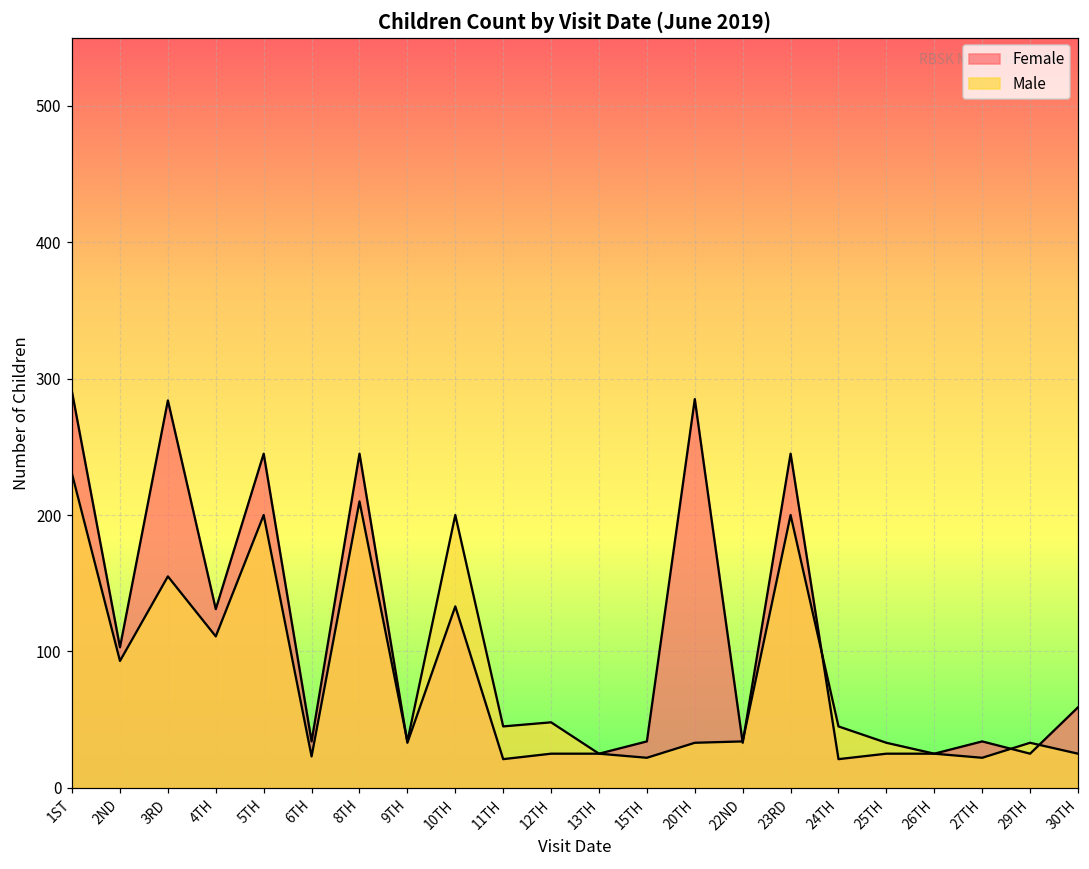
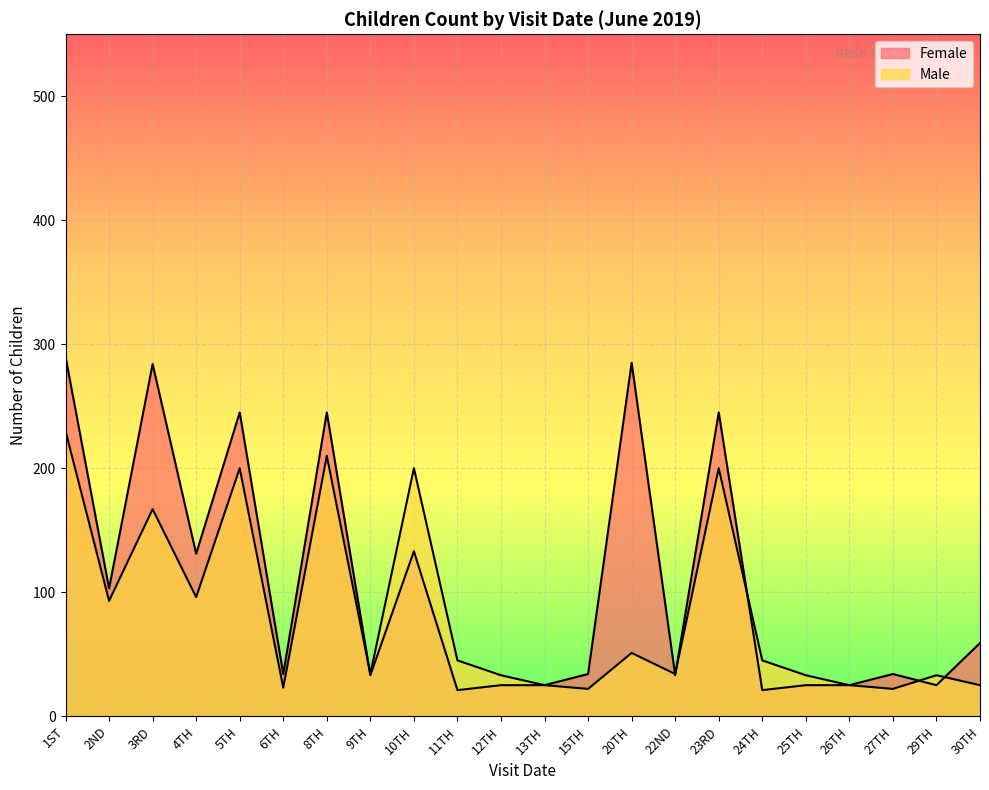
Male, 3RD: 155 -> 167
Male, 4TH: 111 -> 96
Male, 12TH: 48 -> 33
Male, 20TH: 33 -> 51
